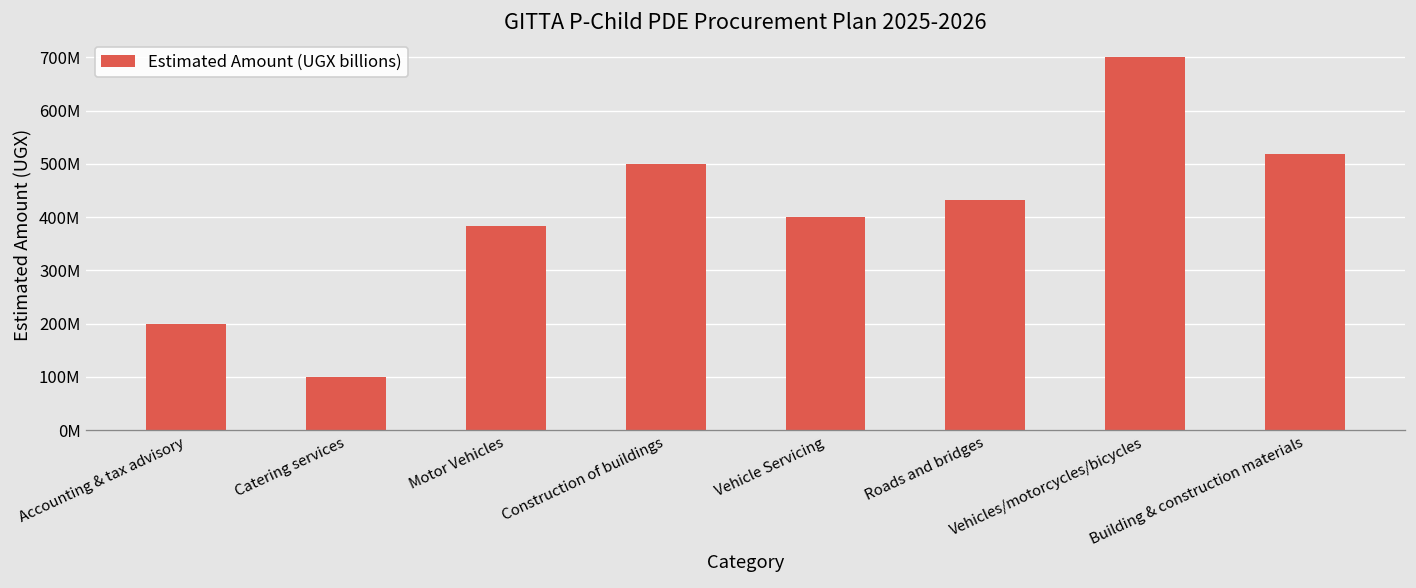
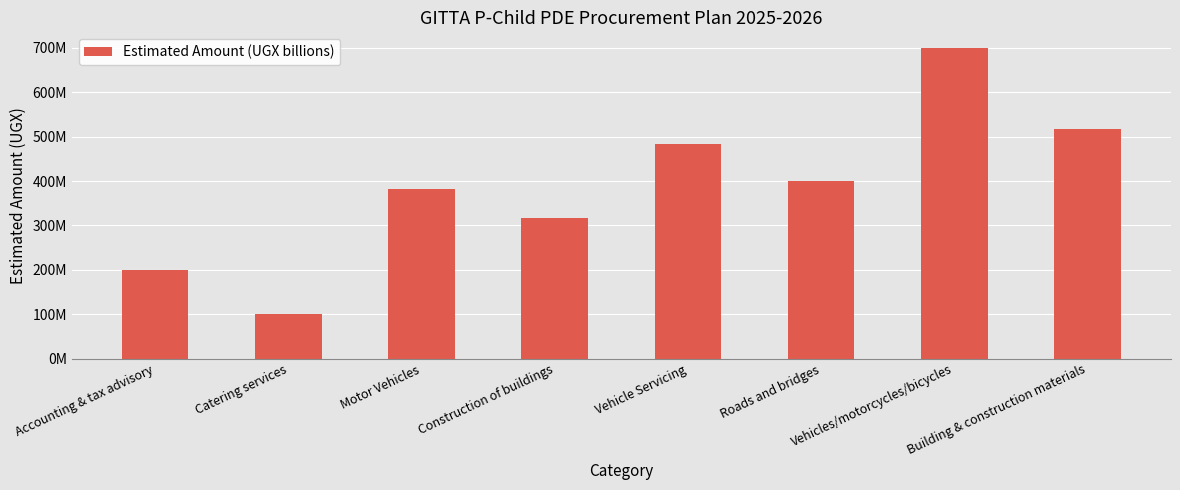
Construction of buildings: 500000000 -> 320000000
Vehicle Servicing: 400000000 -> 480000000
Roads and bridges: 430000000 -> 400000000
